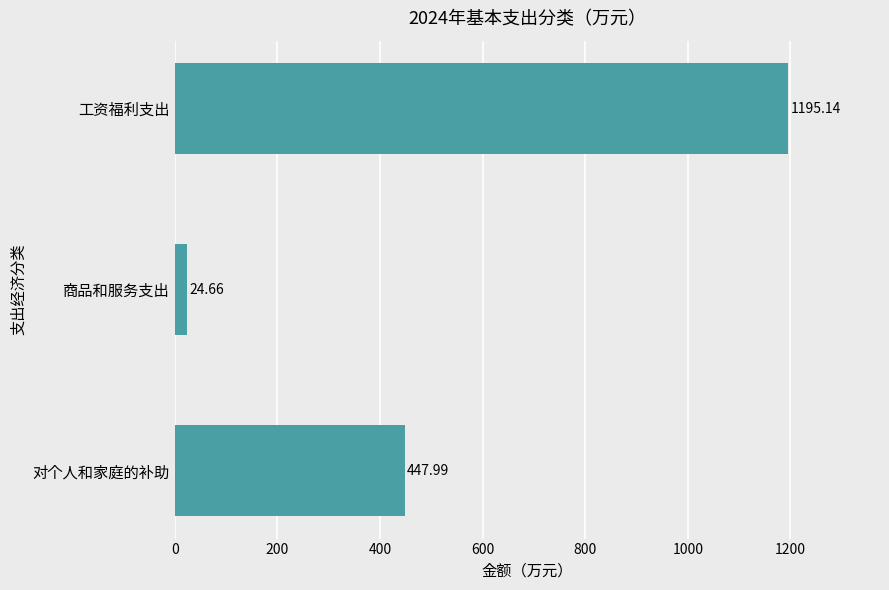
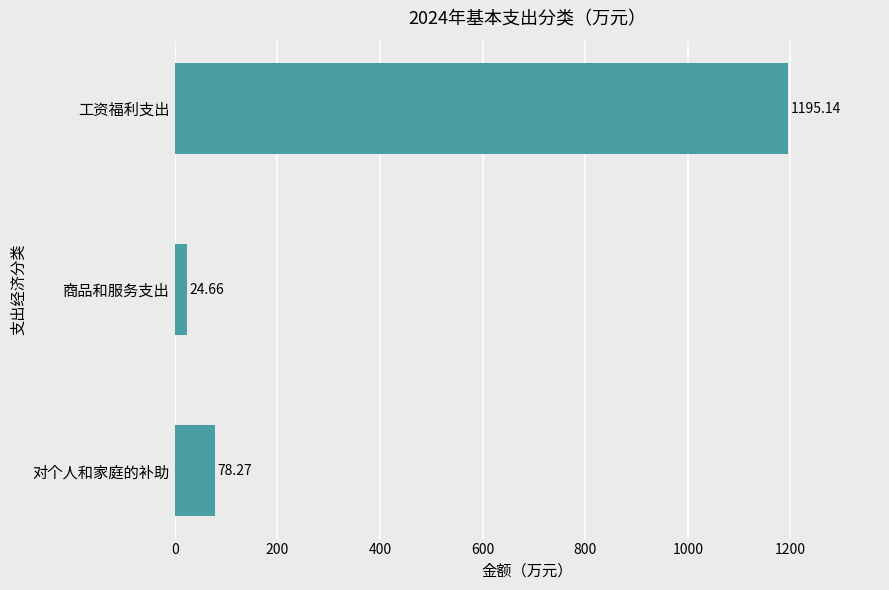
对个人和家庭的补助: 447.99 -> 78.27
